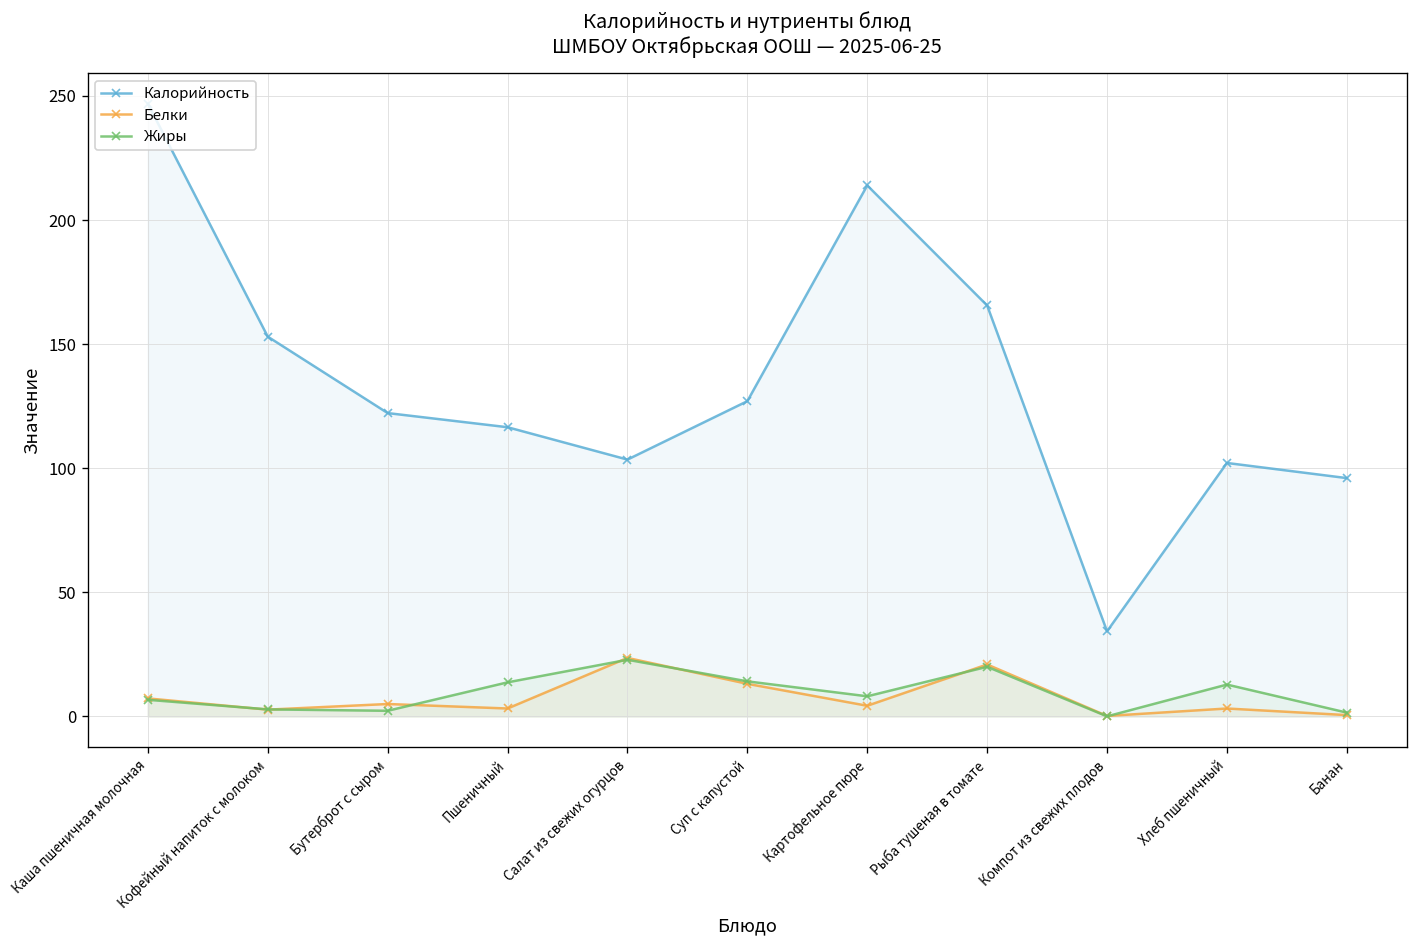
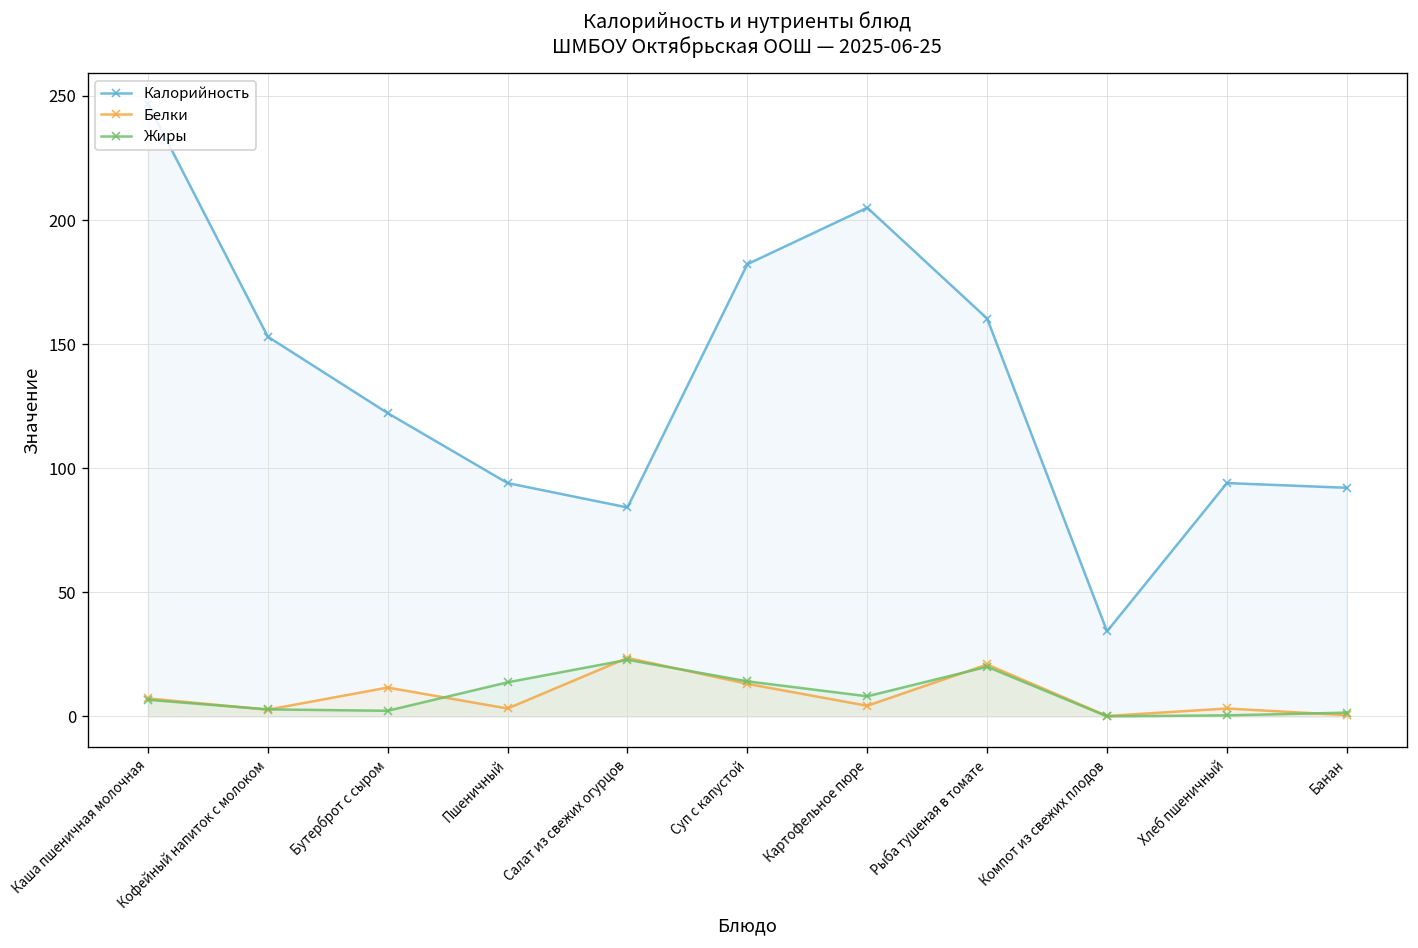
Белки, Бутерброт с сыром: 5 -> 12
Калорийность, Пшеничный: 117 -> 94
Калорийность, Салат из свежих огурцов: 103 -> 84
Калорийность, Суп с капустой: 127 -> 182
Калорийность, Картофельное пюре: 214 -> 205
Калорийность, Рыба тушеная в томате: 166 -> 160
Калорийность, Хлеб пшеничный: 102 -> 94
Жиры, Хлеб пшеничный: 13 -> 0
Калорийность, Банан: 96 -> 92
